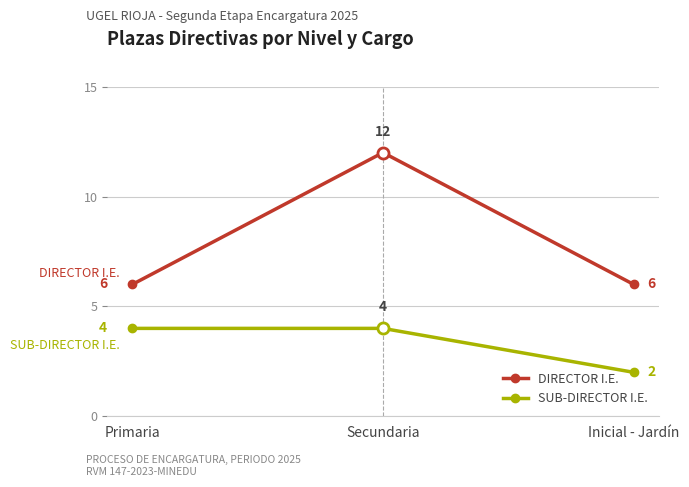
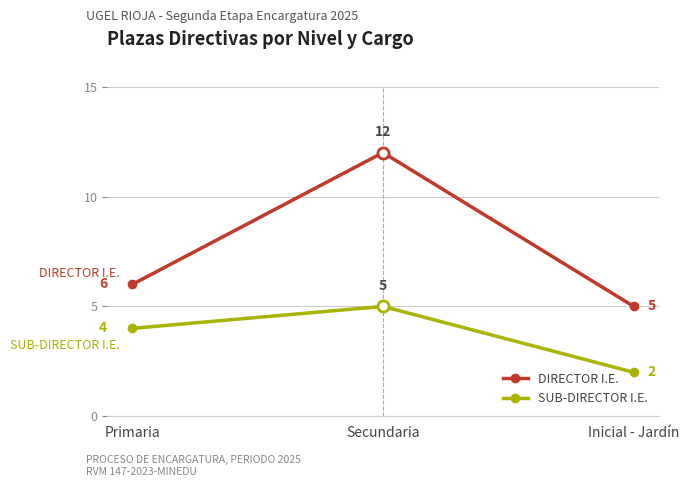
SUB-DIRECTOR I.E., Secundaria: 4 -> 5
DIRECTOR I.E., Inicial - Jardín: 6 -> 5
